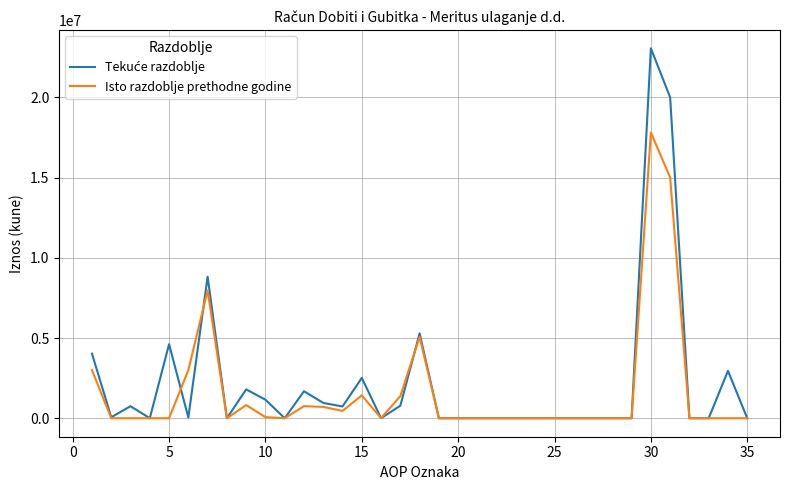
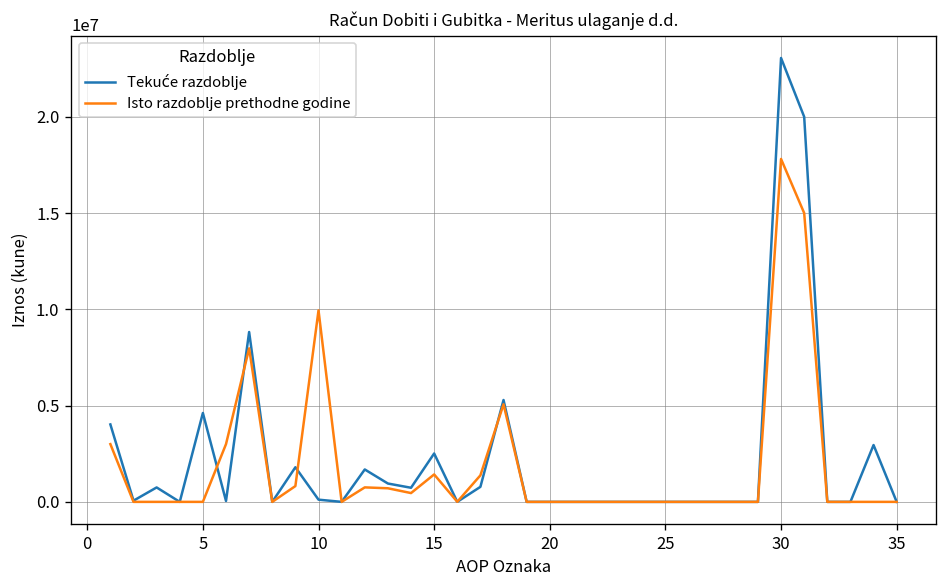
Tekuće razdoblje, 10: 1200000 -> 100000
Isto razdoblje prethodne godine, 10: 100000 -> 9900000
